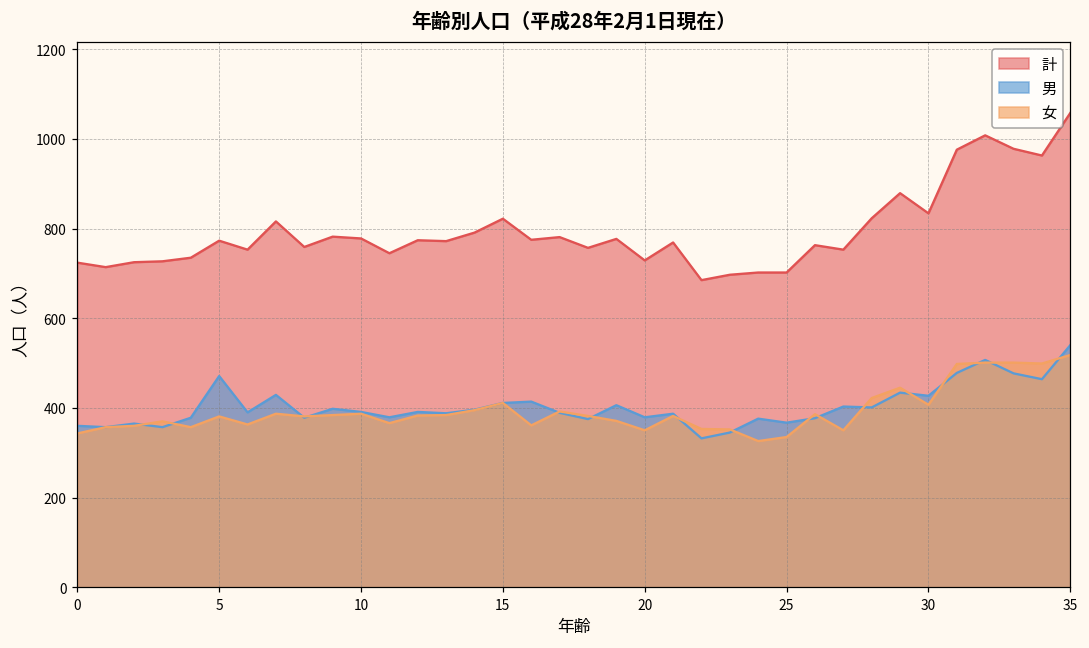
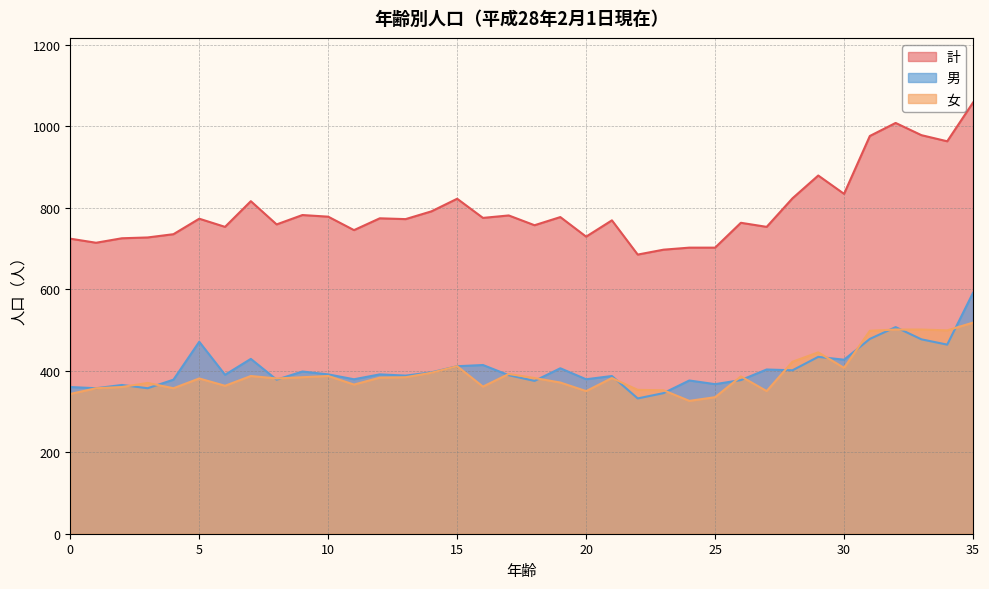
男, 35: 540 -> 590
